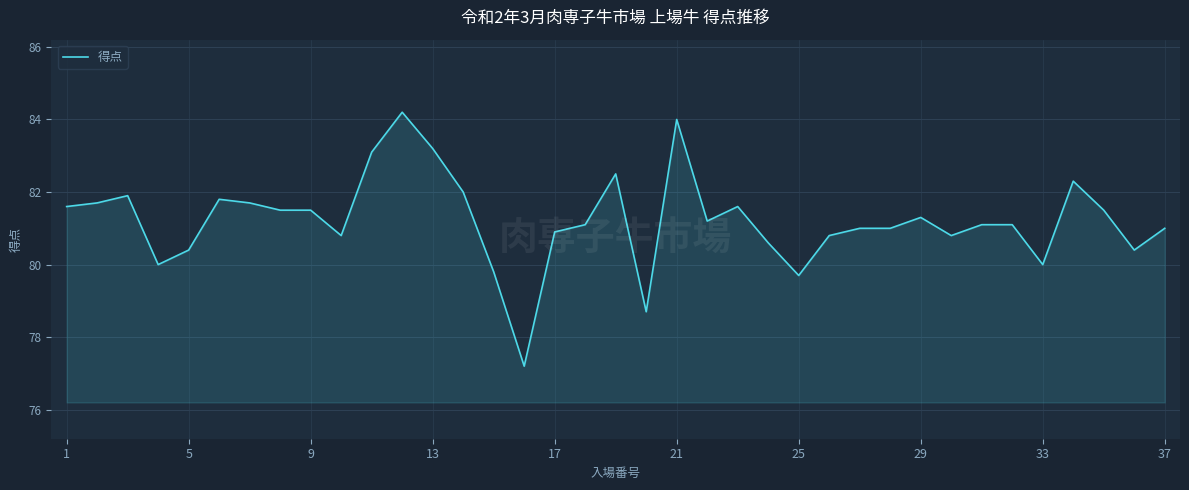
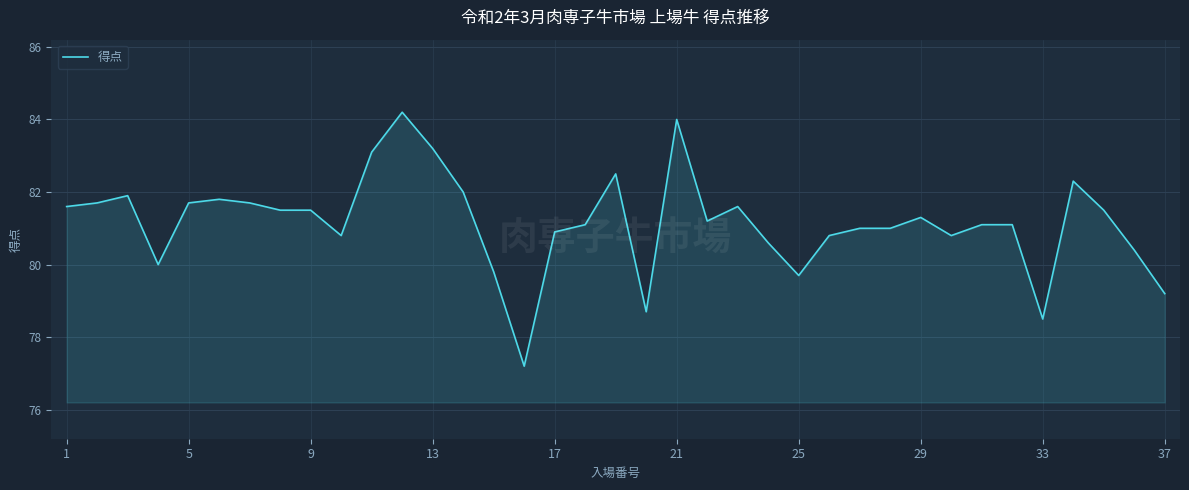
5: 80.4 -> 81.7
33: 80.0 -> 78.5
37: 81.0 -> 79.2
